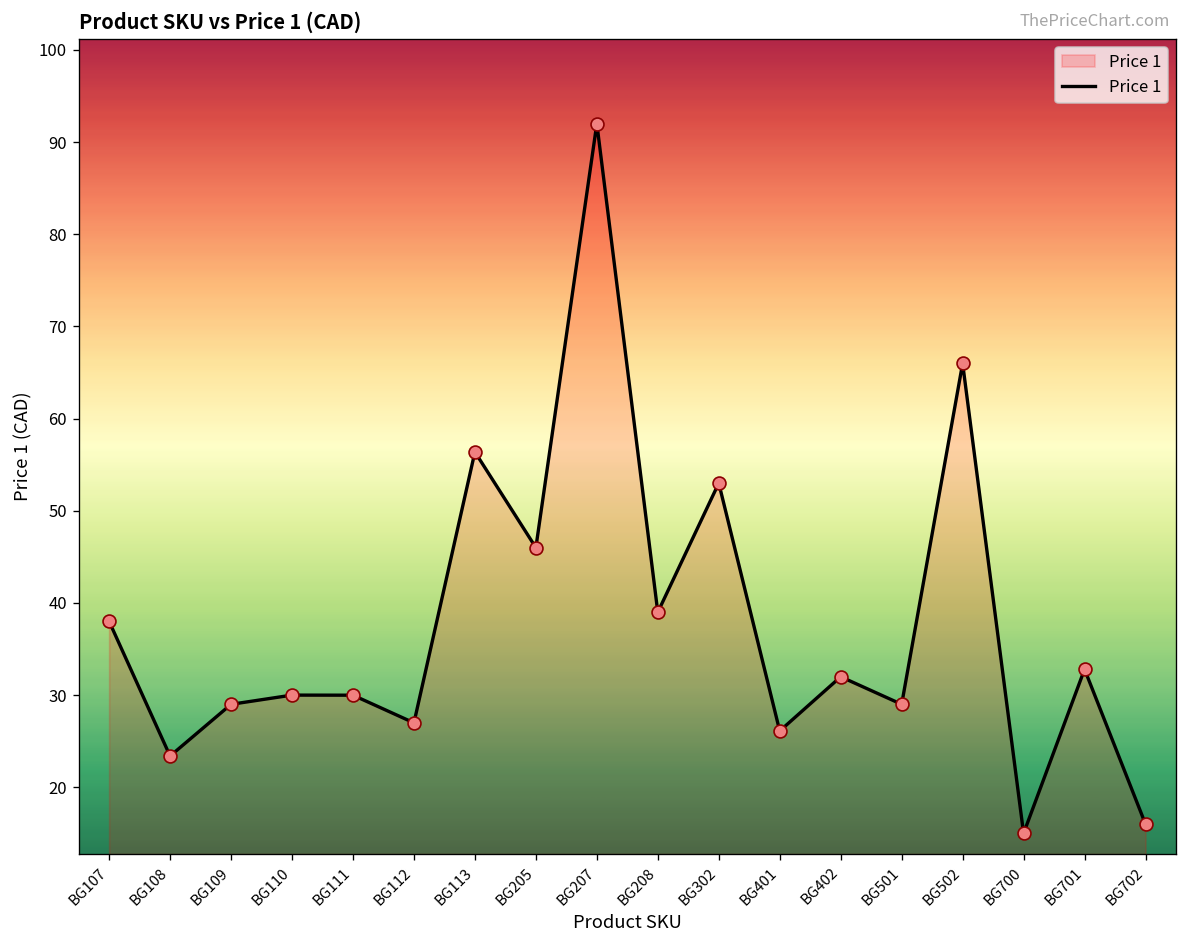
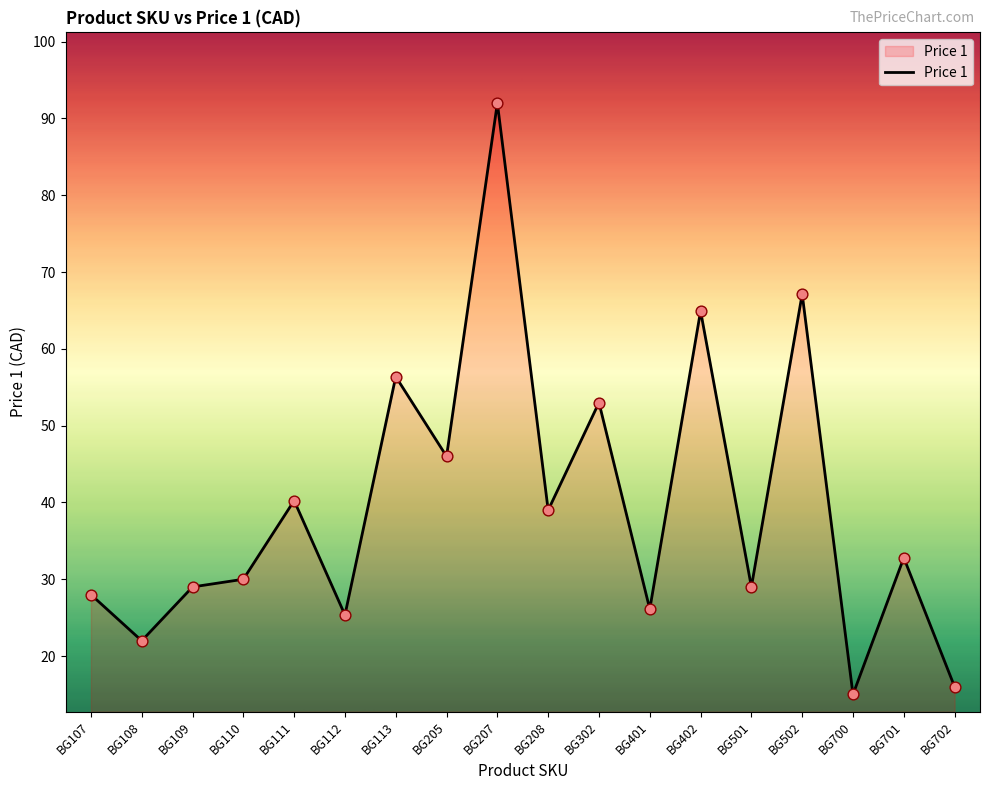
BG107: 38 -> 28
BG108: 23 -> 22
BG111: 30 -> 40
BG112: 27 -> 25
BG402: 32 -> 65
BG502: 66 -> 67
